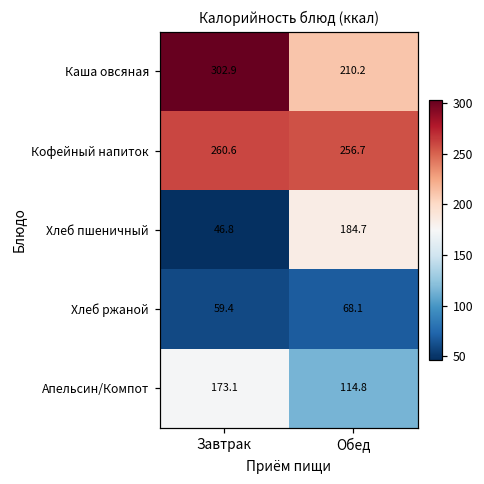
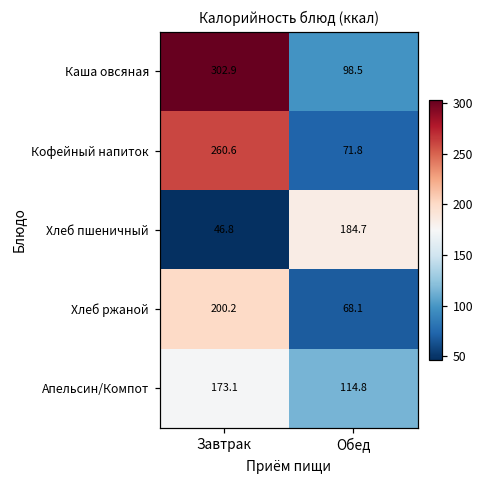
Каша овсяная, Обед: 210.2 -> 98.5
Кофейный напиток, Обед: 256.7 -> 71.8
Хлеб ржаной, Завтрак: 59.4 -> 200.2
